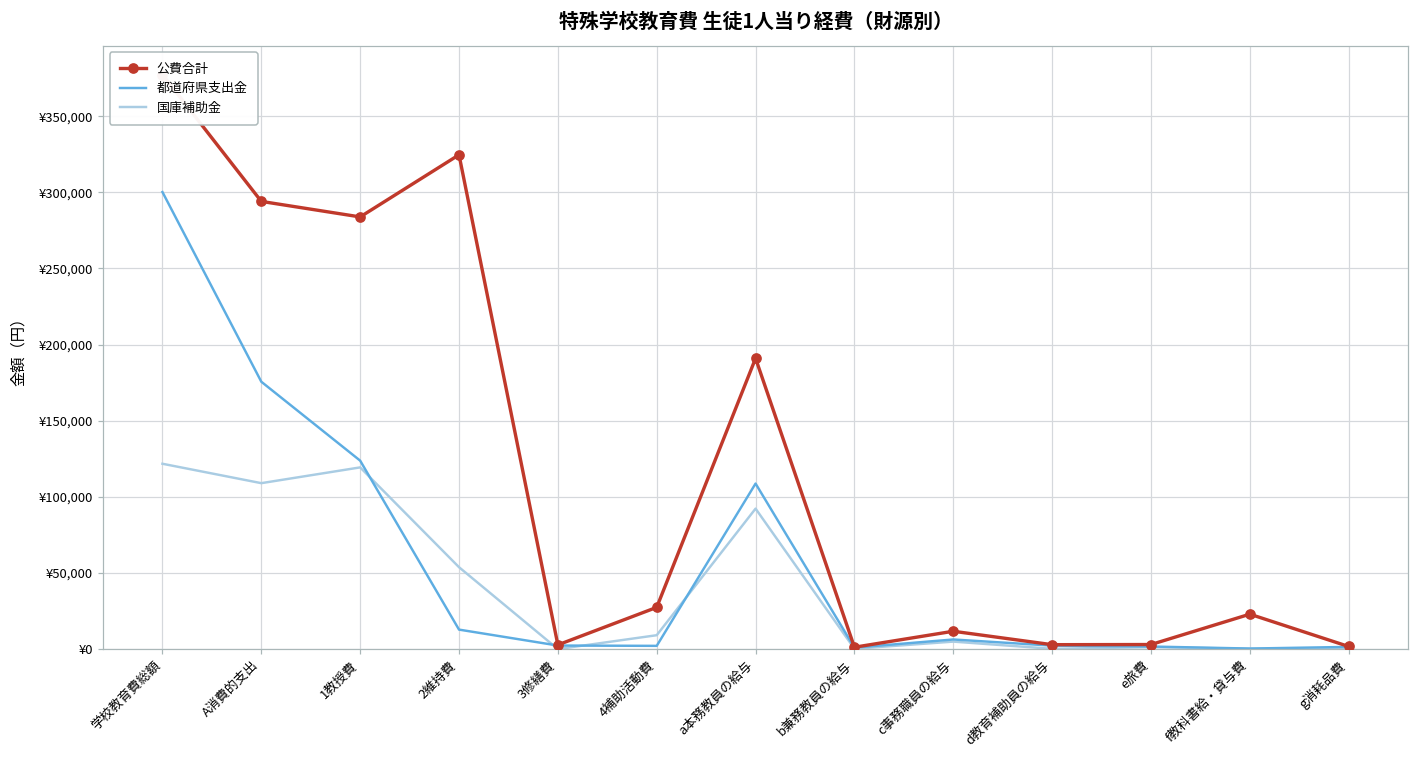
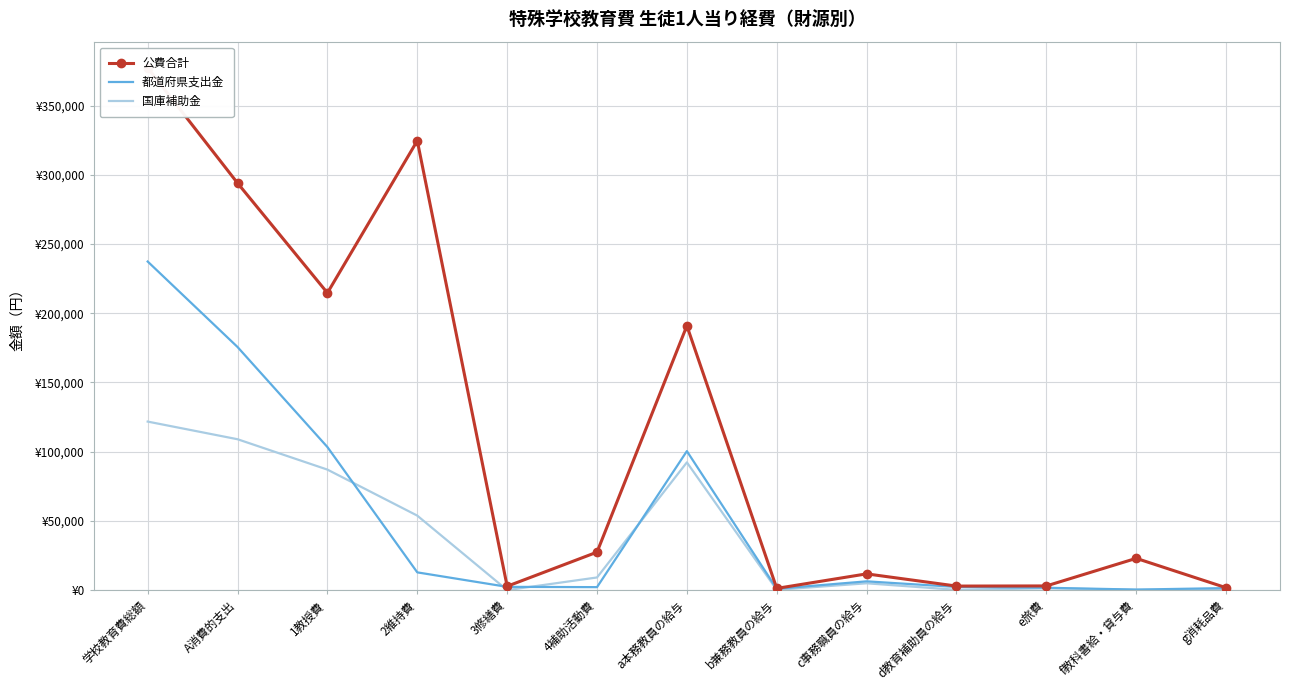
都道府県支出金, 学校教育費総額: ¥300,000 -> ¥237,000
公費合計, 1教授費: ¥284,000 -> ¥215,000
都道府県支出金, 1教授費: ¥124,000 -> ¥103,000
国庫補助金, 1教授費: ¥119,000 -> ¥87,000
都道府県支出金, a本務教員の給与: ¥109,000 -> ¥100,000
